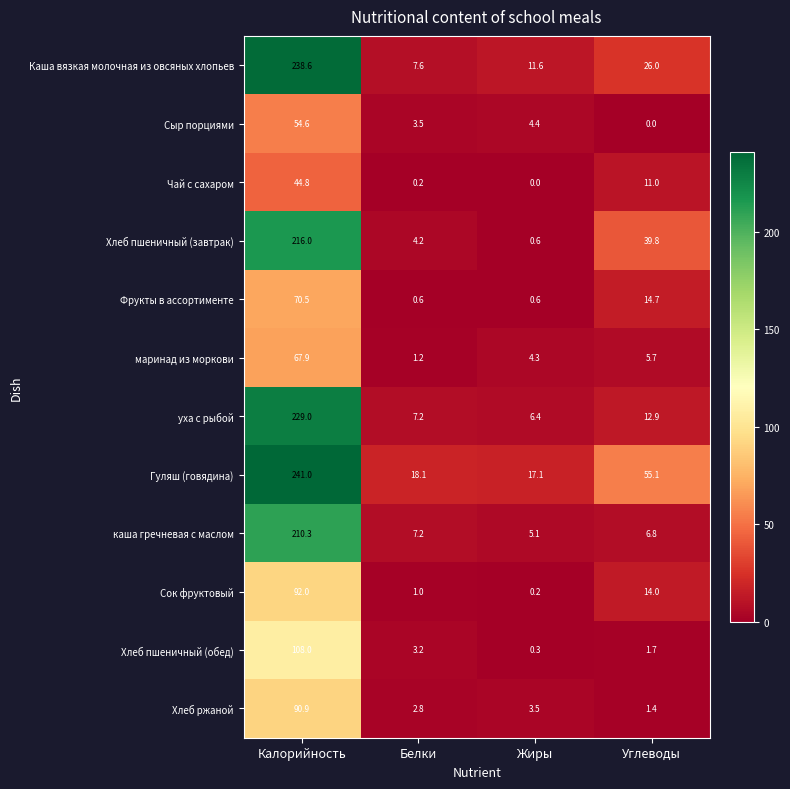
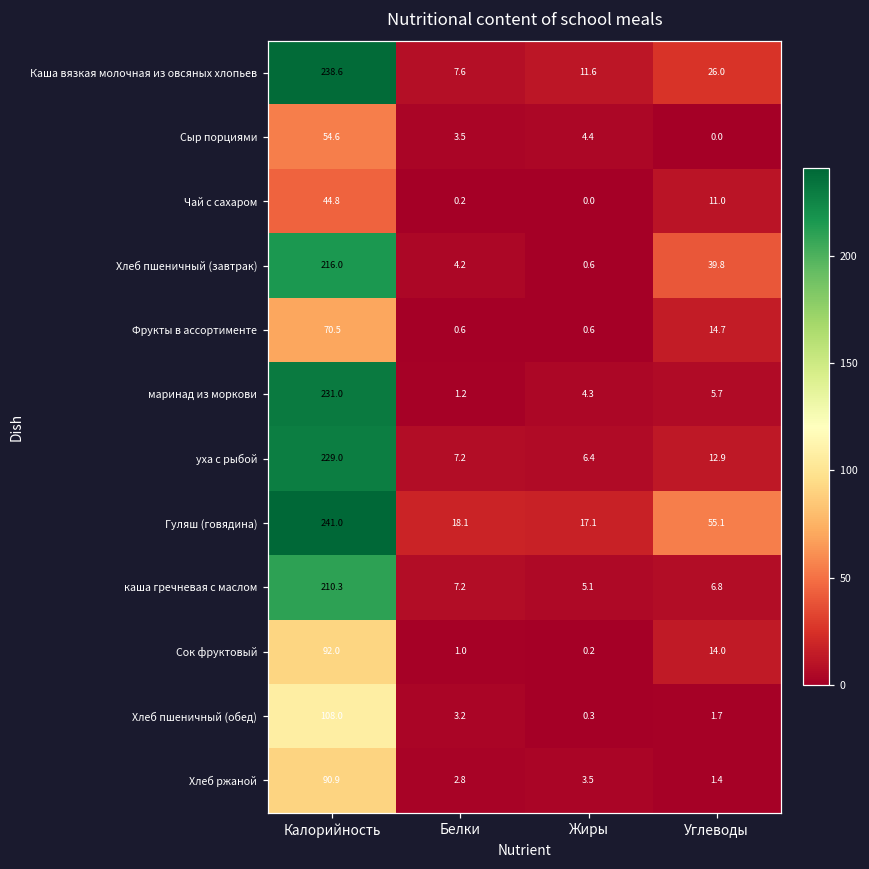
маринад из моркови, Калорийность: 67.9 -> 231.0
